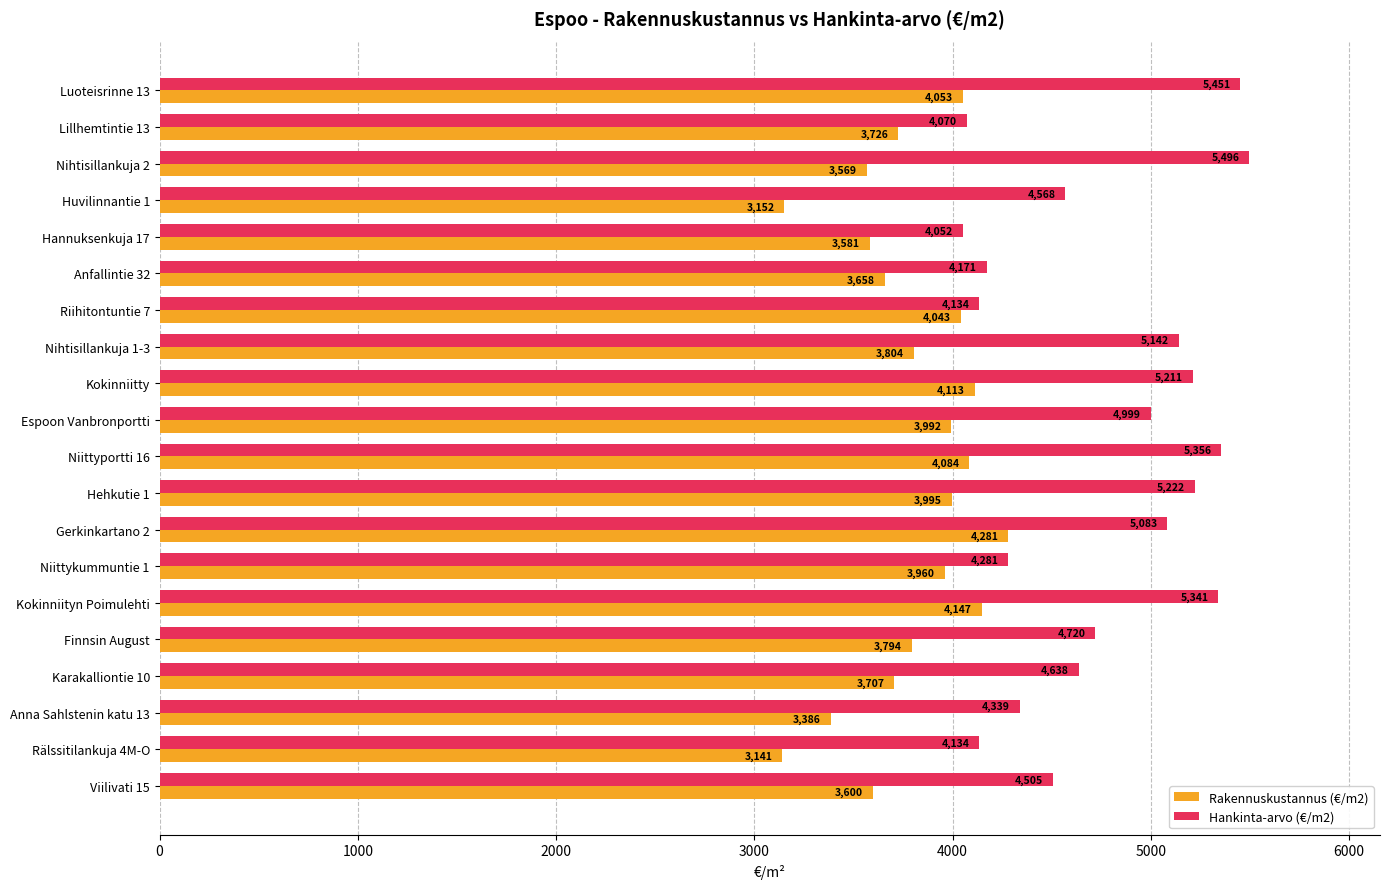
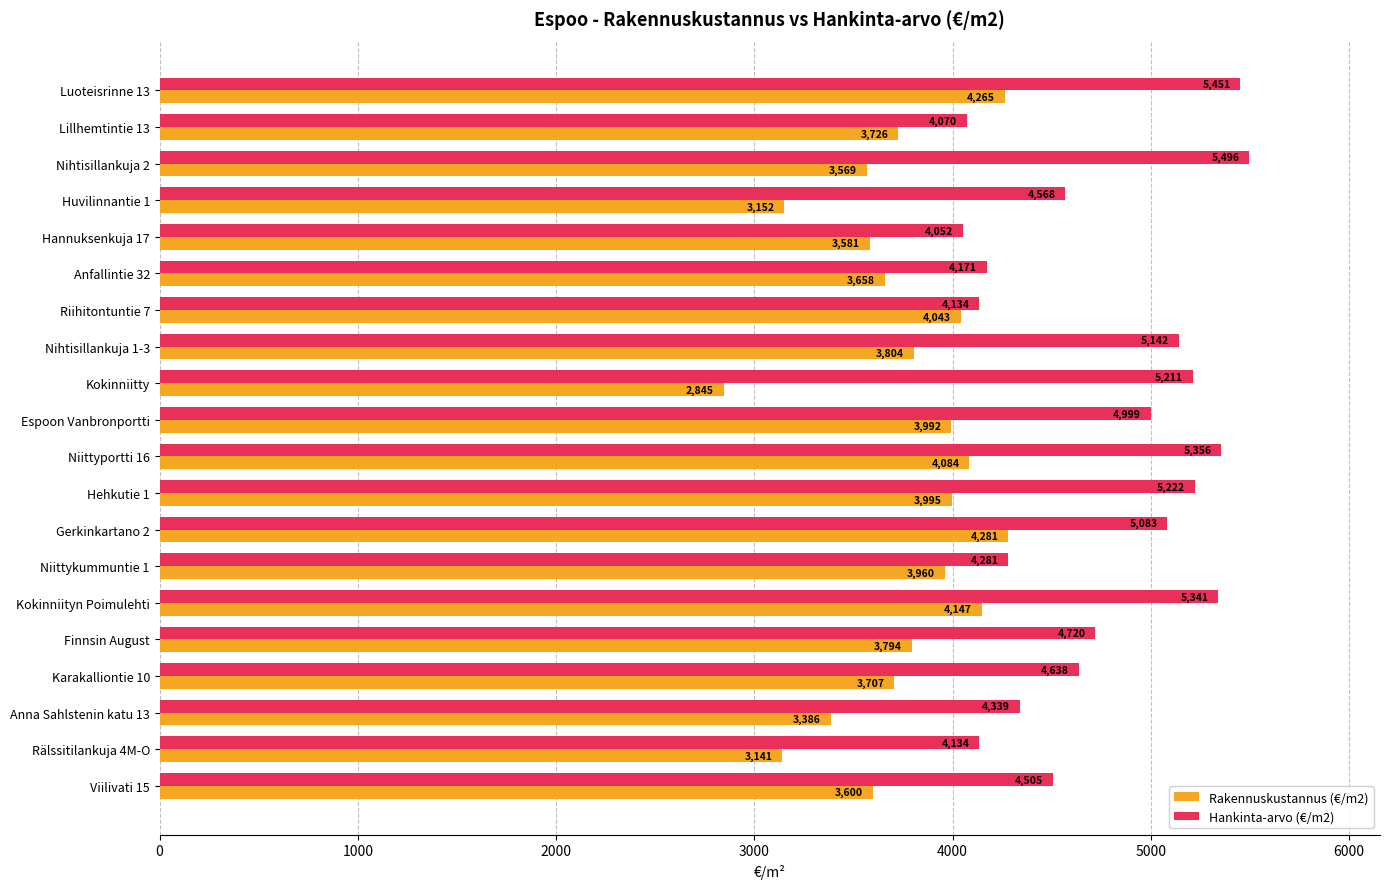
Rakennuskustannus (€/m2), Luoteisrinne 13: 4,053 -> 4,265
Rakennuskustannus (€/m2), Kokinniitty: 4,113 -> 2,845
